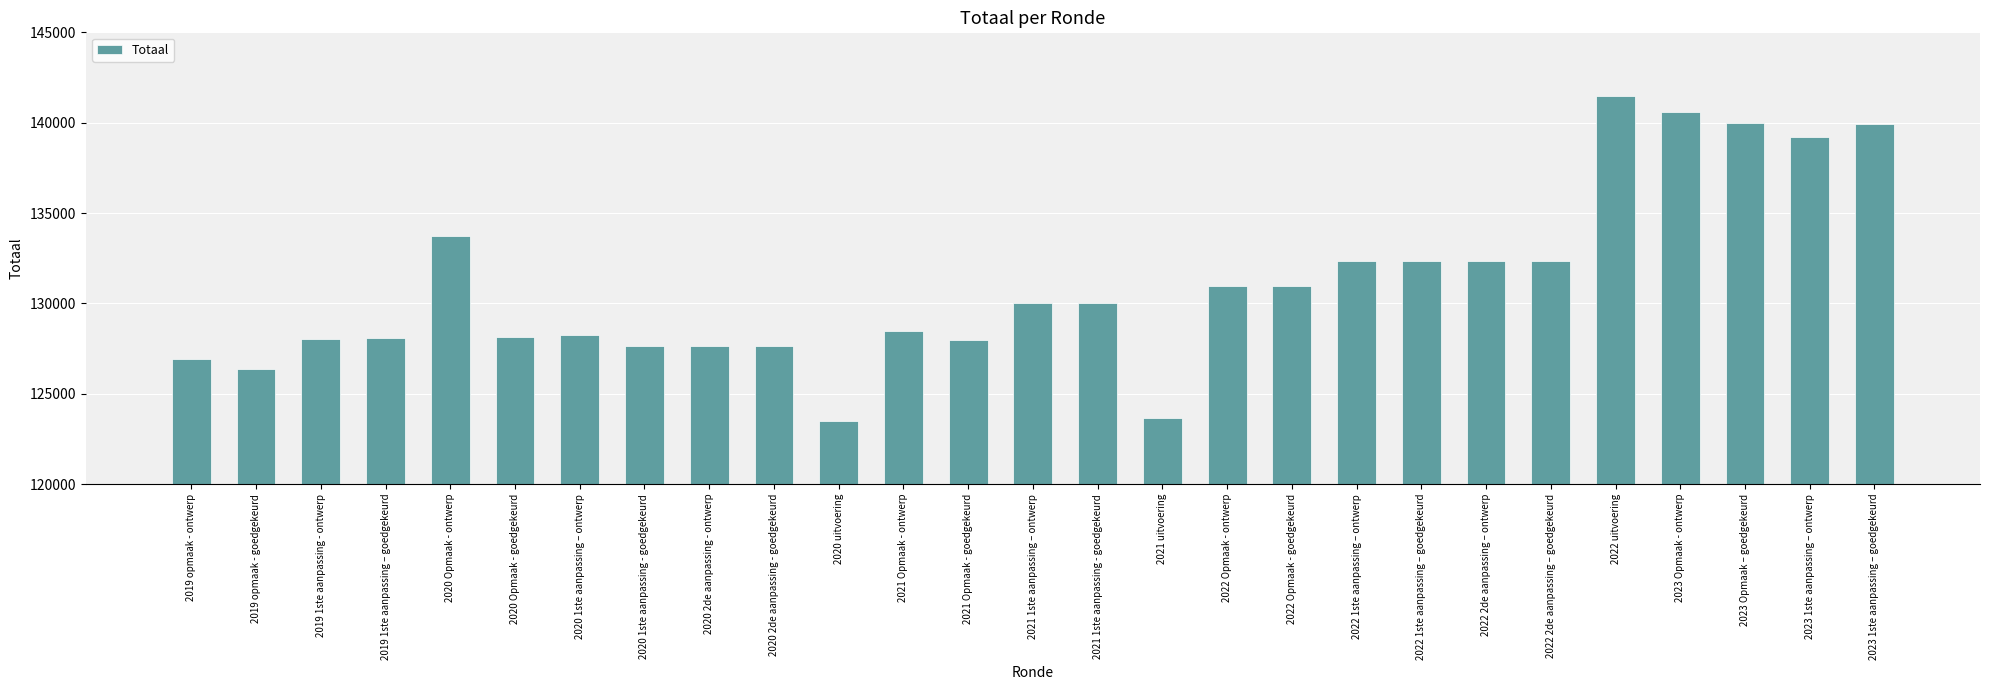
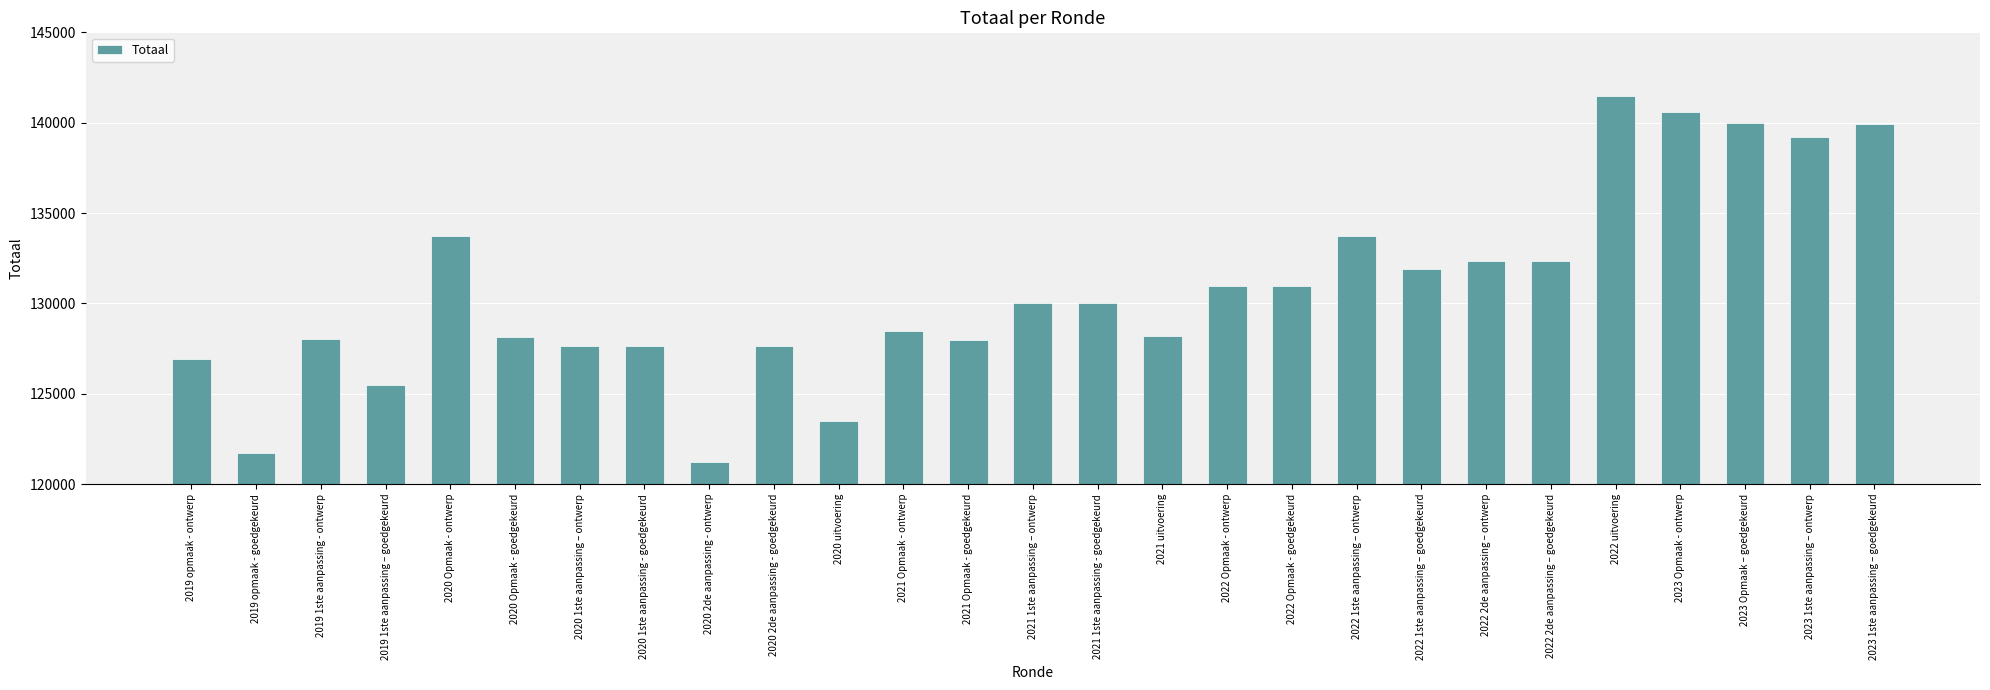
2019 opmaak - goedgekeurd: 126400 -> 121700
2019 1ste aanpassing – goedgekeurd: 128100 -> 125500
2020 1ste aanpassing – ontwerp: 128300 -> 127700
2020 2de aanpassing - ontwerp: 127700 -> 121200
2021 uitvoering: 123600 -> 128200
2022 1ste aanpassing – ontwerp: 132400 -> 133800
2022 1ste aanpassing – goedgekeurd: 132400 -> 131900
